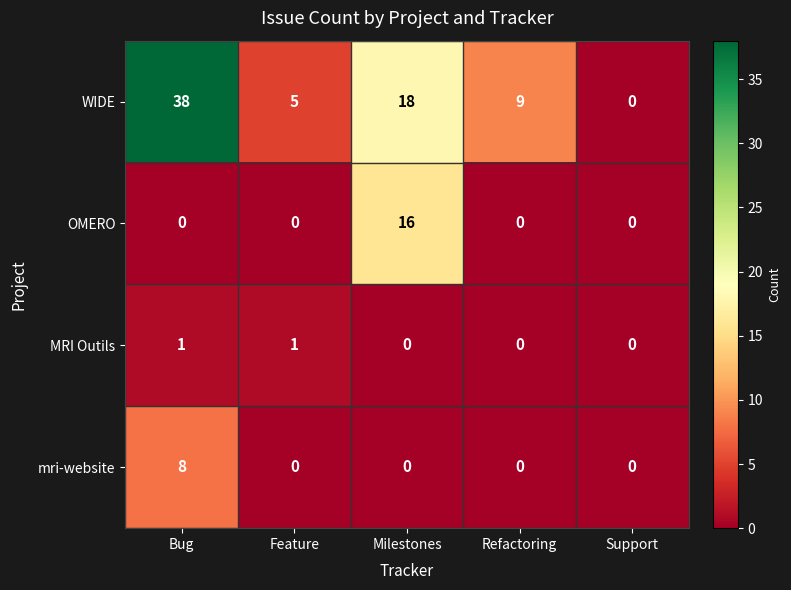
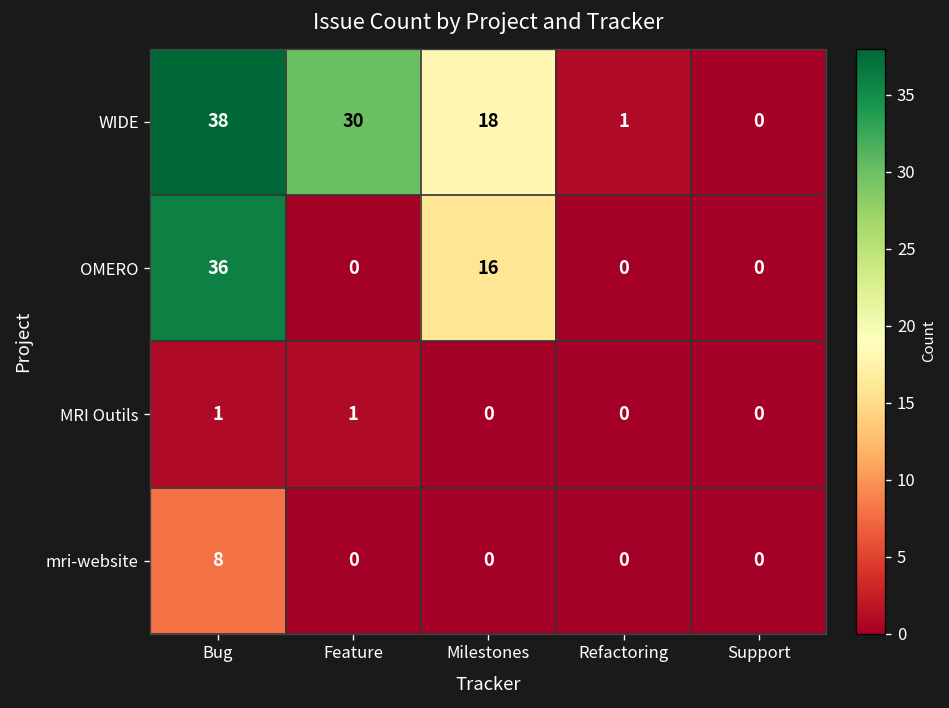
WIDE, Feature: 5 -> 30
WIDE, Refactoring: 9 -> 1
OMERO, Bug: 0 -> 36
